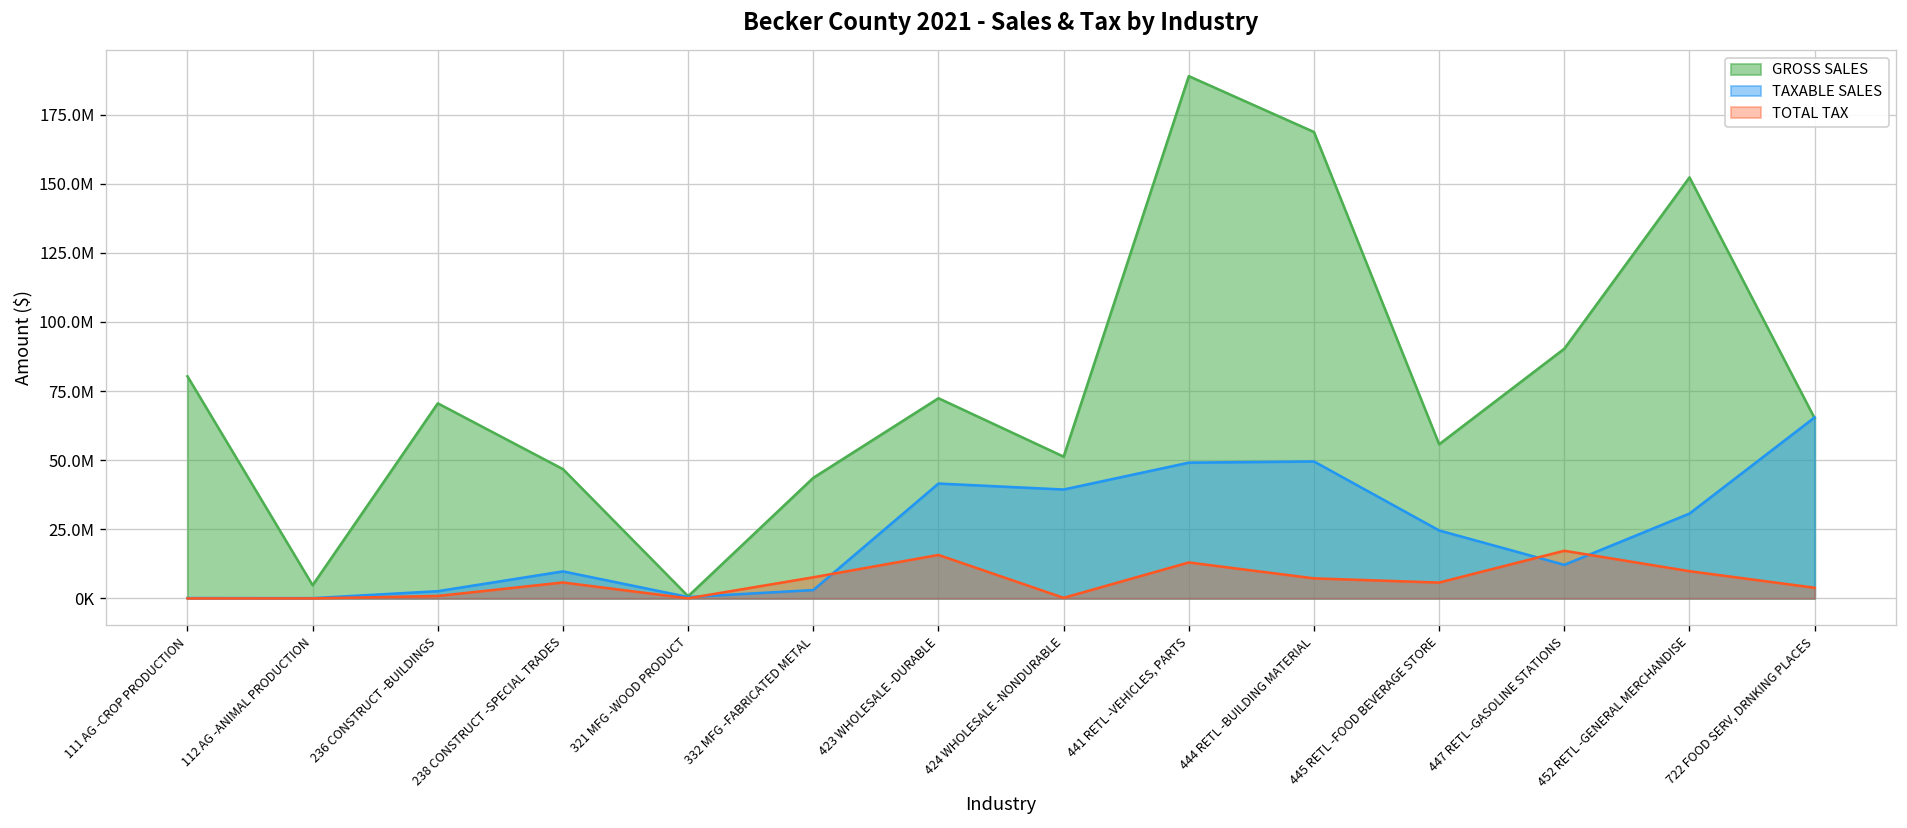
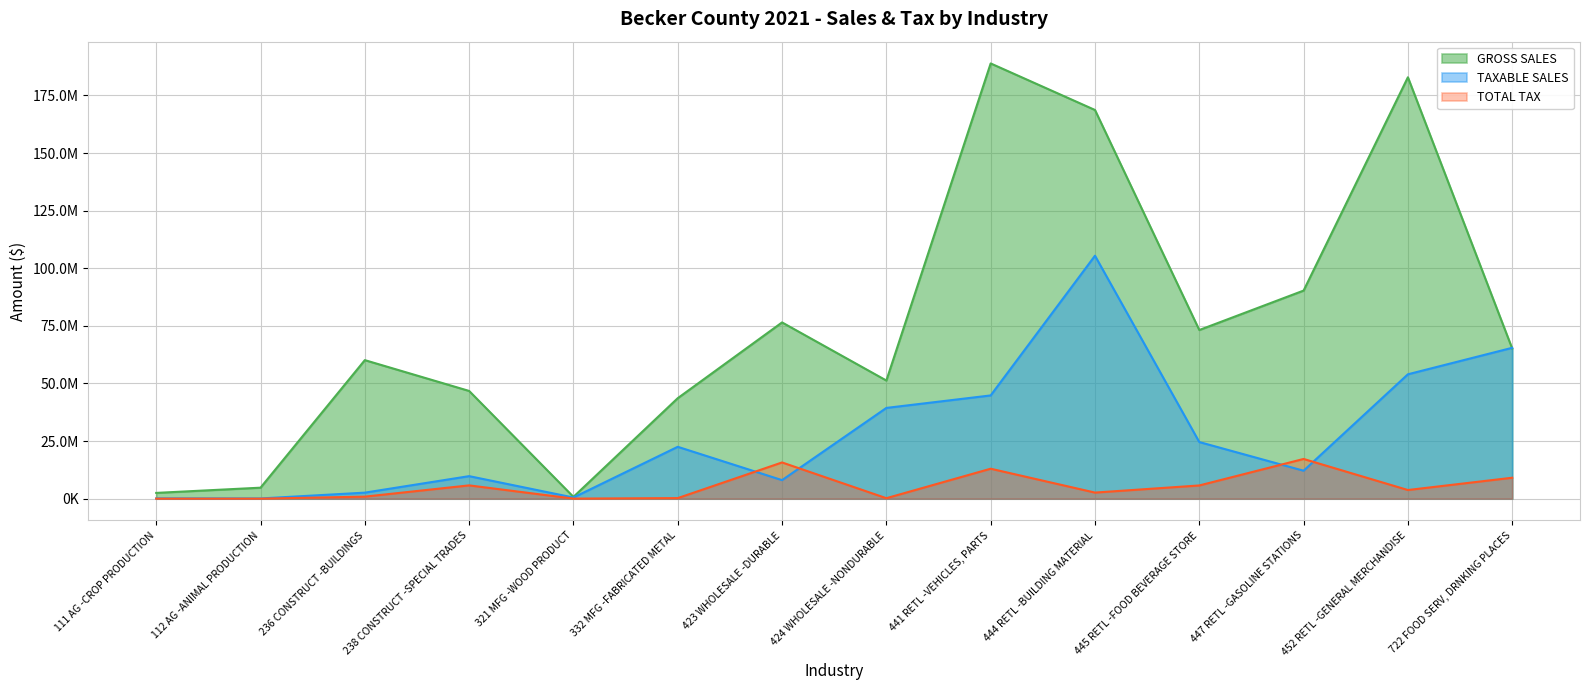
GROSS SALES, 111 AG -CROP PRODUCTION: 80000000 -> 3000000
GROSS SALES, 236 CONSTRUCT -BUILDINGS: 71000000 -> 60000000
TAXABLE SALES, 332 MFG -FABRICATED METAL: 3000000 -> 23000000
TOTAL TAX, 332 MFG -FABRICATED METAL: 8000000 -> 0
GROSS SALES, 423 WHOLESALE -DURABLE: 72000000 -> 76000000
TAXABLE SALES, 423 WHOLESALE -DURABLE: 42000000 -> 8000000
TAXABLE SALES, 441 RETL -VEHICLES, PARTS: 49000000 -> 45000000
TAXABLE SALES, 444 RETL -BUILDING MATERIAL: 50000000 -> 105000000
TOTAL TAX, 444 RETL -BUILDING MATERIAL: 7000000 -> 3000000
GROSS SALES, 445 RETL -FOOD BEVERAGE STORE: 56000000 -> 73000000
GROSS SALES, 452 RETL -GENERAL MERCHANDISE: 152000000 -> 183000000
TAXABLE SALES, 452 RETL -GENERAL MERCHANDISE: 31000000 -> 54000000
TOTAL TAX, 452 RETL -GENERAL MERCHANDISE: 10000000 -> 4000000
TOTAL TAX, 722 FOOD SERV, DRNKING PLACES: 4000000 -> 9000000
